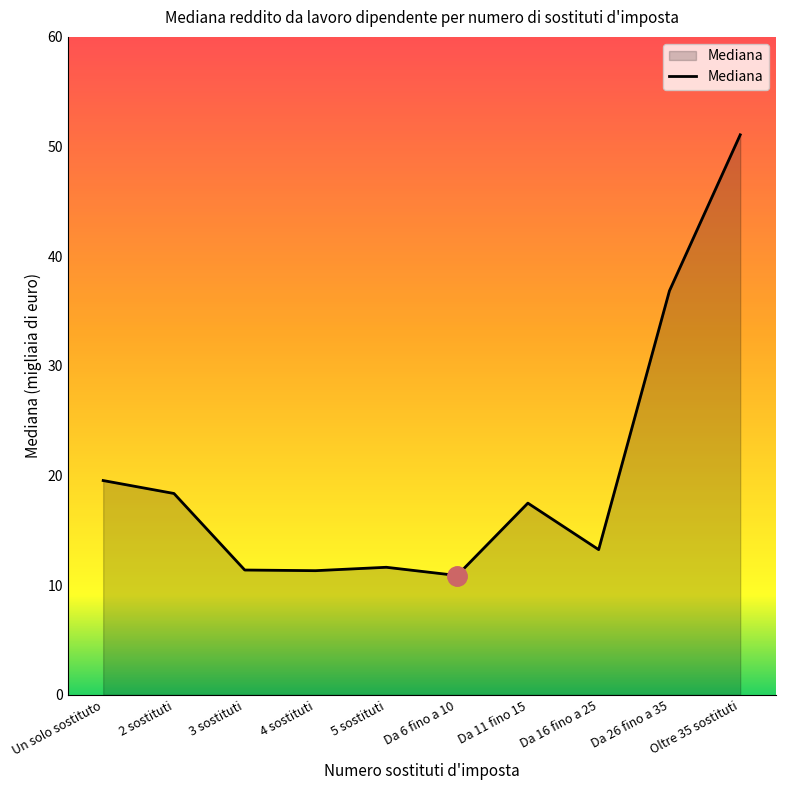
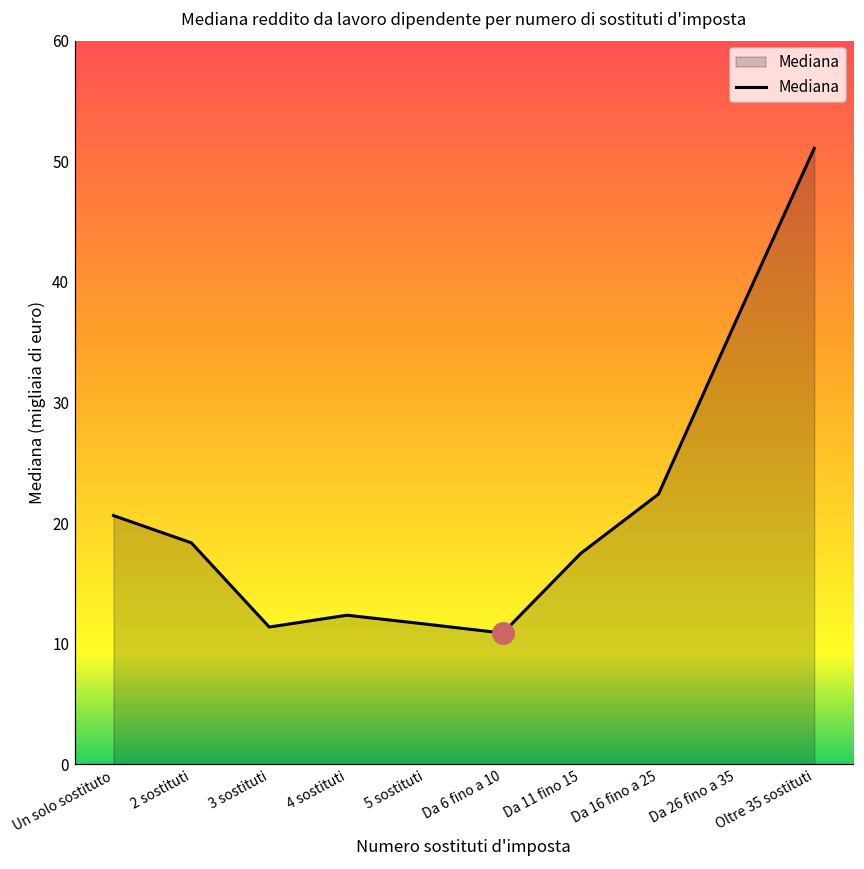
Mediana, Un solo sostituto: 19.5 -> 20.6
Mediana, 4 sostituti: 11.3 -> 12.4
Mediana, Da 16 fino a 25: 13.2 -> 22.4
